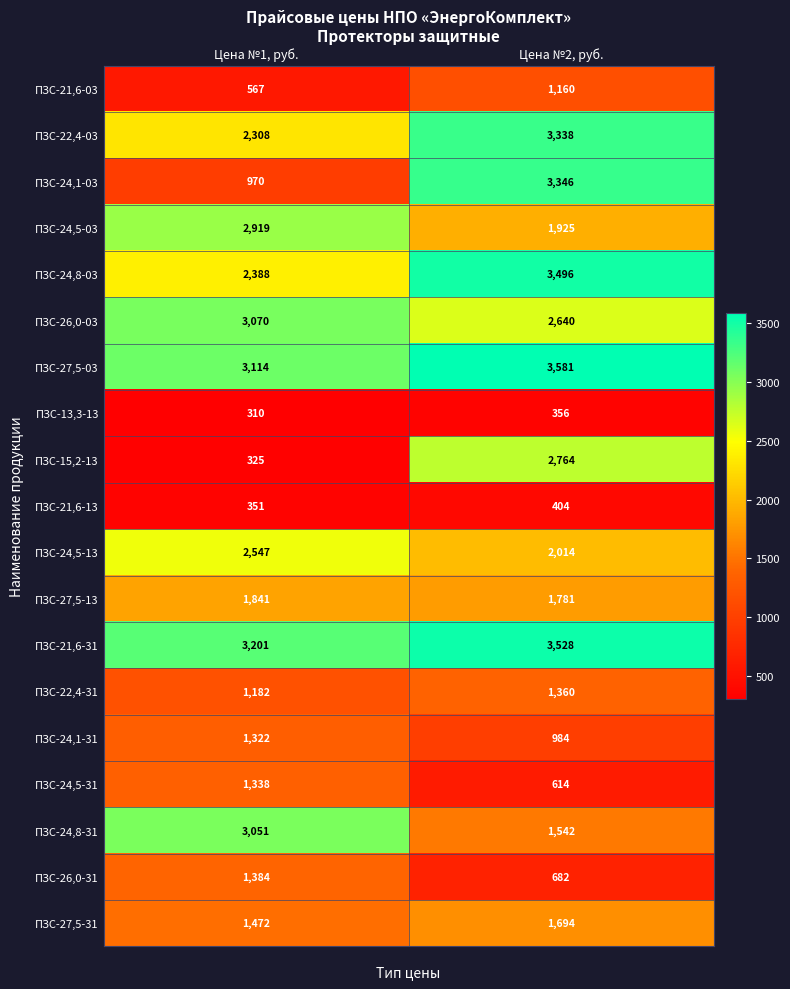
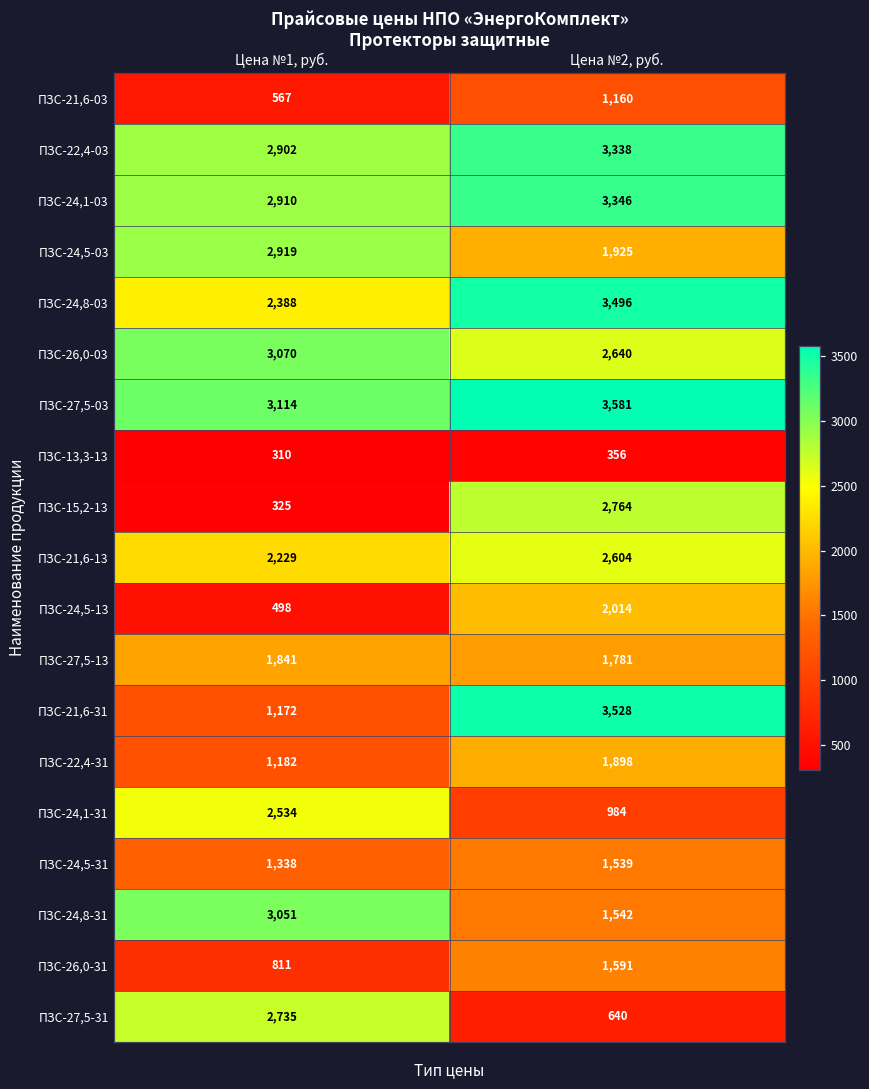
ПЗС-22,4-03, Цена №1, руб.: 2,308 -> 2,902
ПЗС-24,1-03, Цена №1, руб.: 970 -> 2,910
ПЗС-21,6-13, Цена №1, руб.: 351 -> 2,229
ПЗС-21,6-13, Цена №2, руб.: 404 -> 2,604
ПЗС-24,5-13, Цена №1, руб.: 2,547 -> 498
ПЗС-21,6-31, Цена №1, руб.: 3,201 -> 1,172
ПЗС-22,4-31, Цена №2, руб.: 1,360 -> 1,898
ПЗС-24,1-31, Цена №1, руб.: 1,322 -> 2,534
ПЗС-24,5-31, Цена №2, руб.: 614 -> 1,539
ПЗС-26,0-31, Цена №1, руб.: 1,384 -> 811
ПЗС-26,0-31, Цена №2, руб.: 682 -> 1,591
ПЗС-27,5-31, Цена №1, руб.: 1,472 -> 2,735
ПЗС-27,5-31, Цена №2, руб.: 1,694 -> 640
